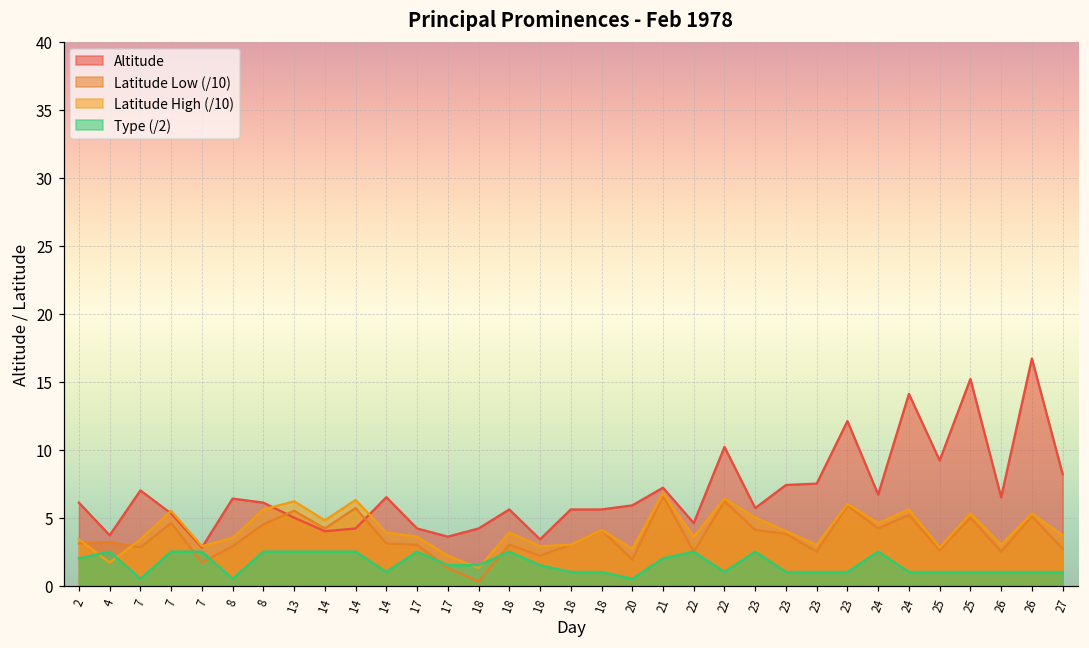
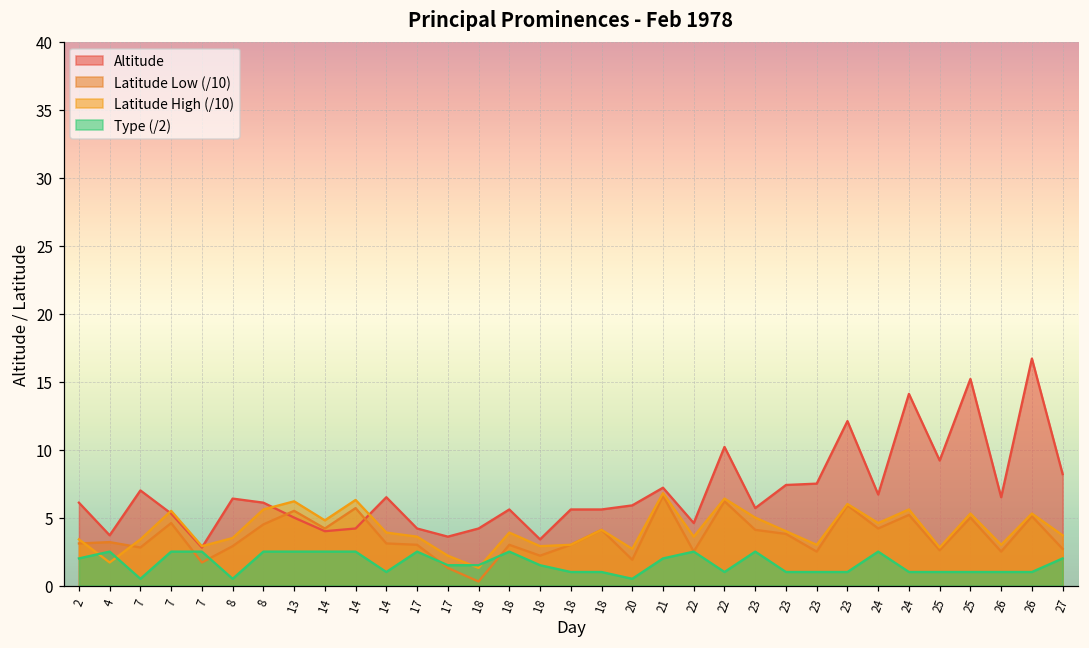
Type (/2), 27: 1.0 -> 2.0
